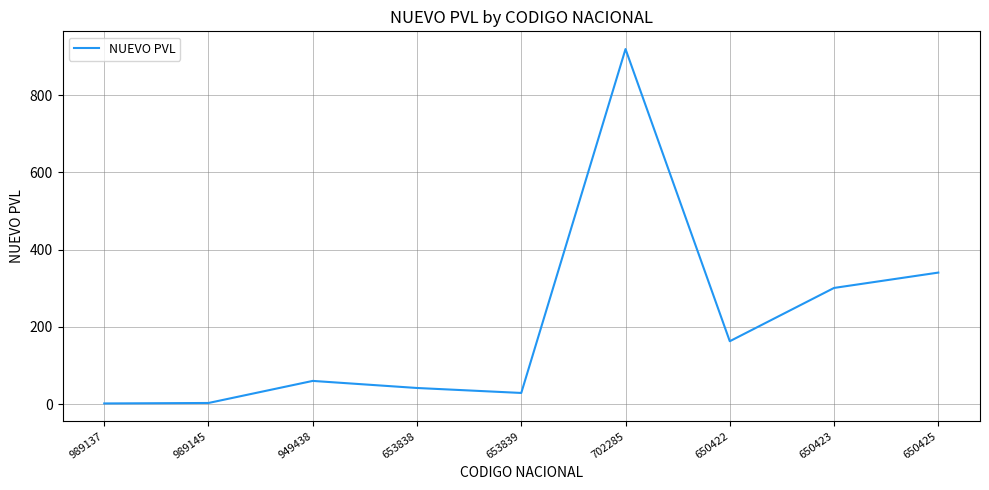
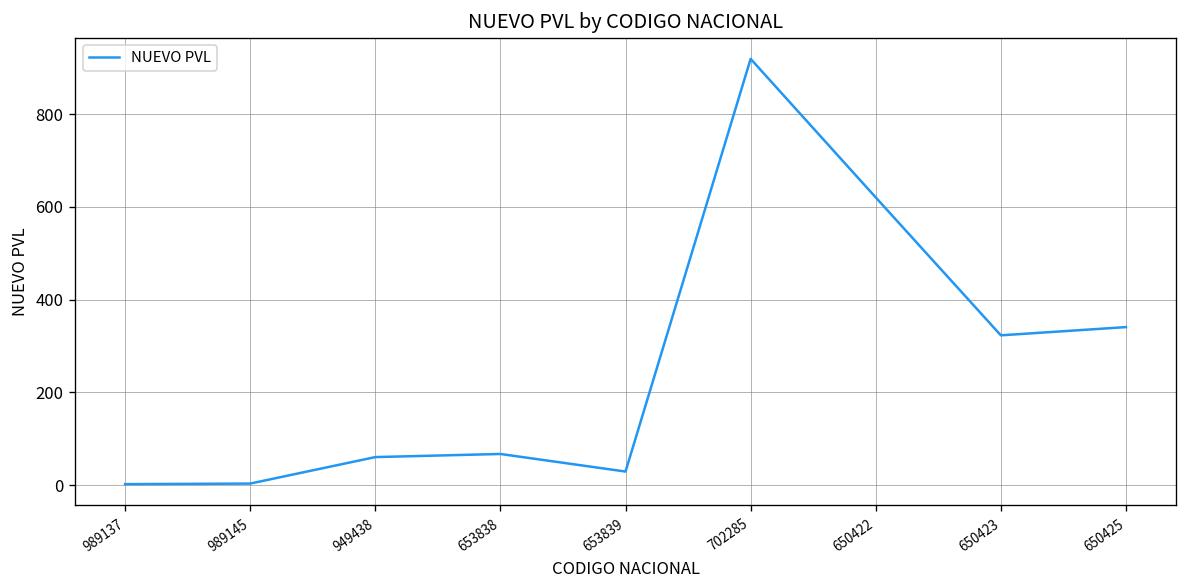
653838: 40 -> 70
650422: 160 -> 620
650423: 300 -> 320
